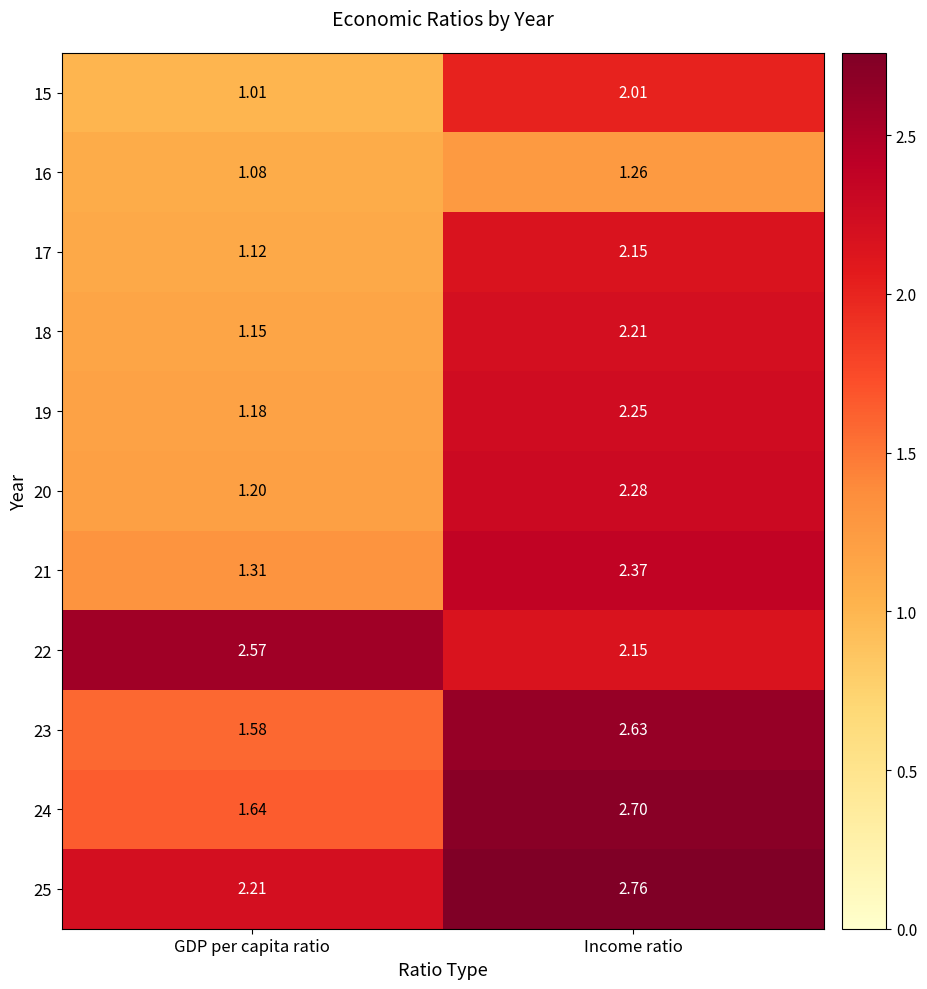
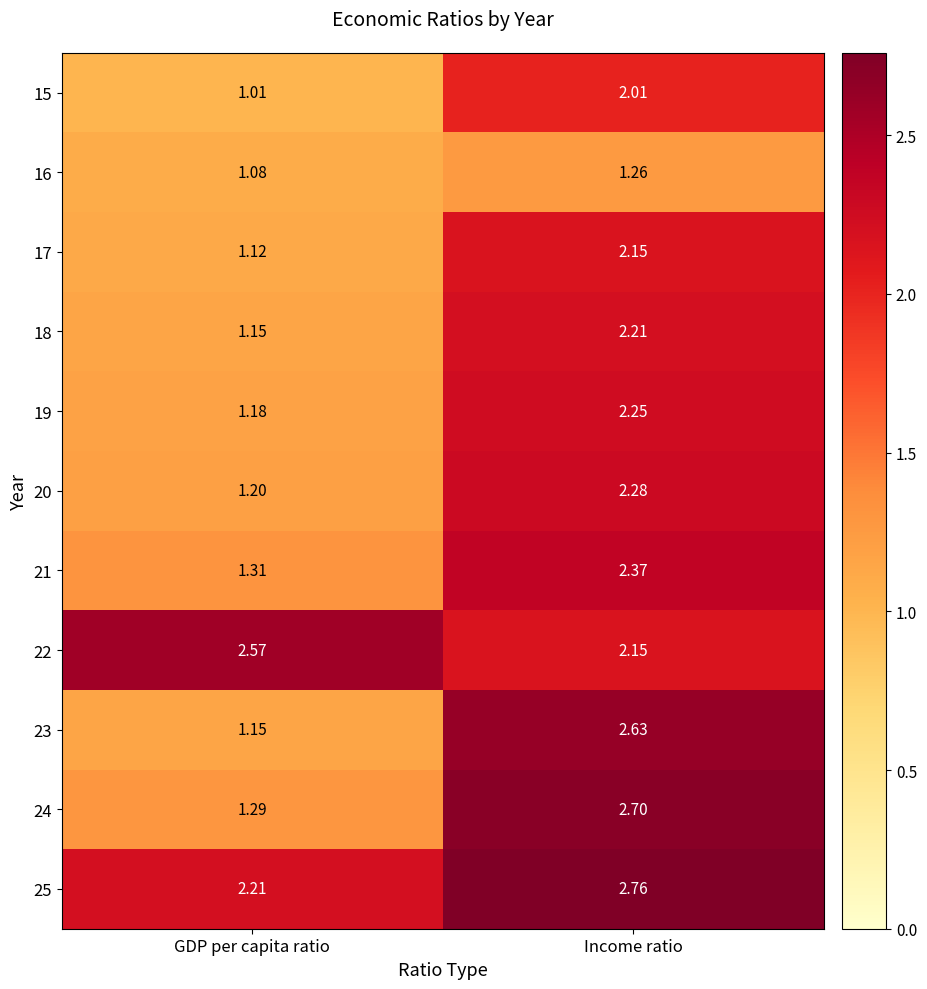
23, GDP per capita ratio: 1.58 -> 1.15
24, GDP per capita ratio: 1.64 -> 1.29
